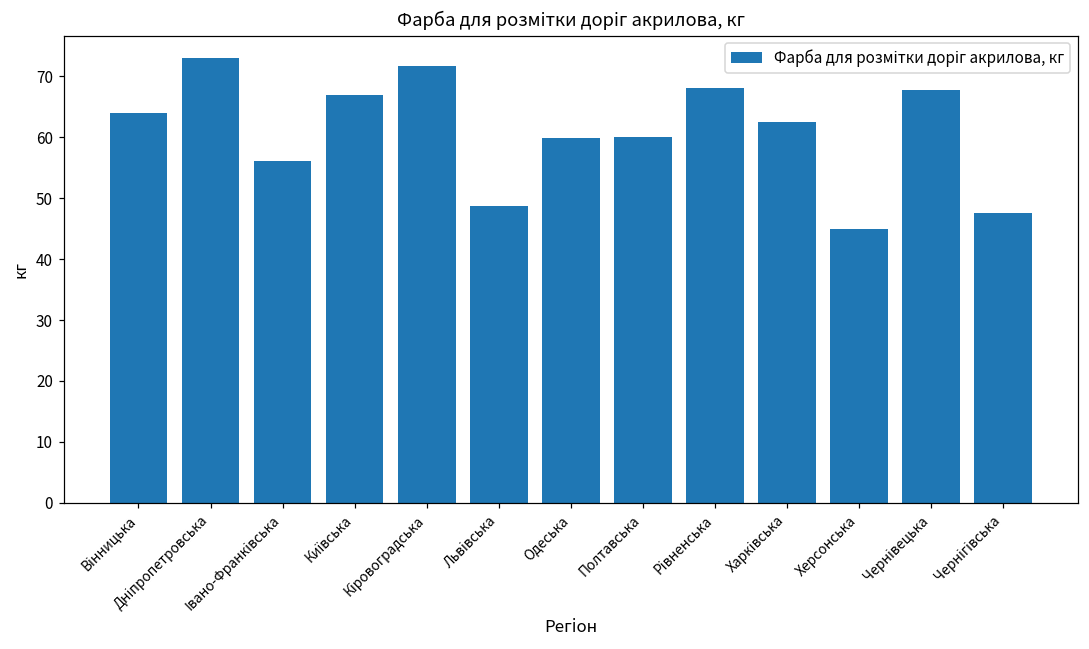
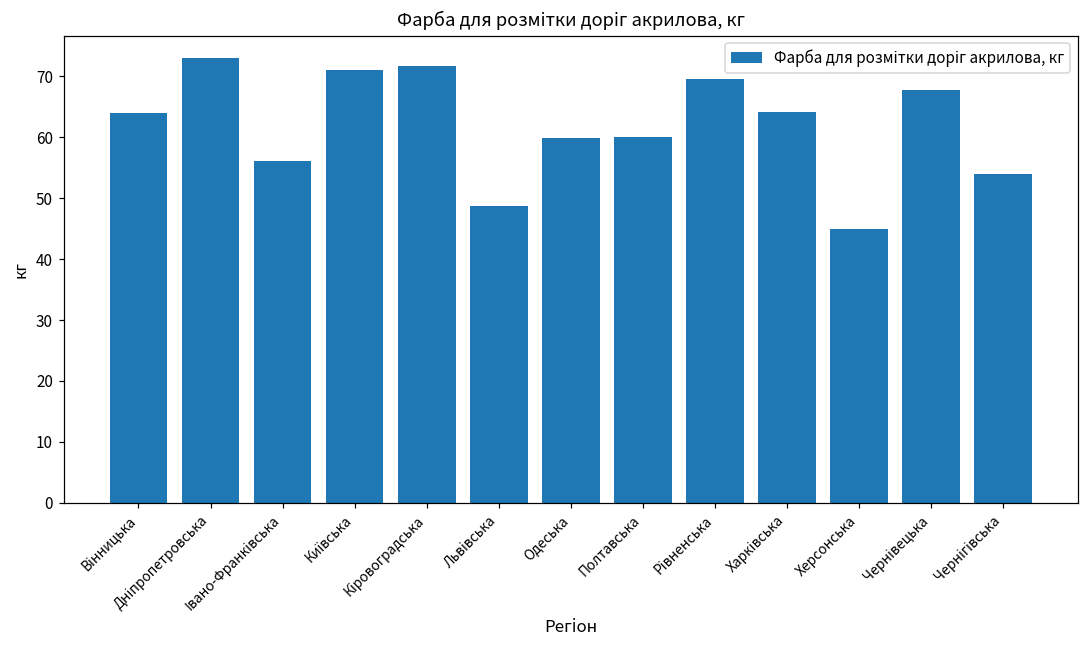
Київська: 67 -> 71
Рівненська: 68 -> 70
Харківська: 63 -> 64
Чернігівська: 48 -> 54
